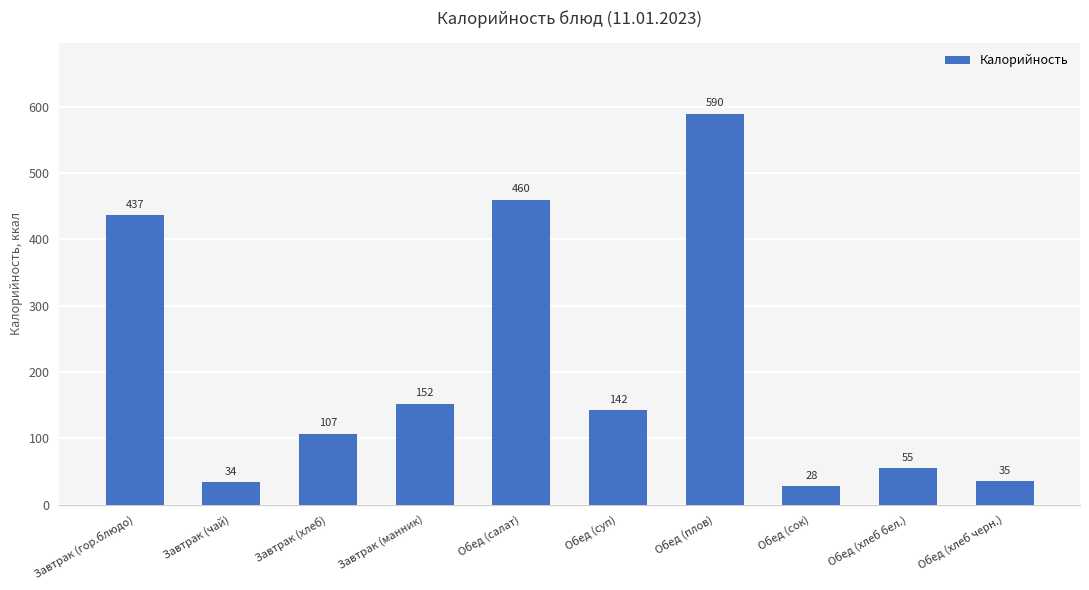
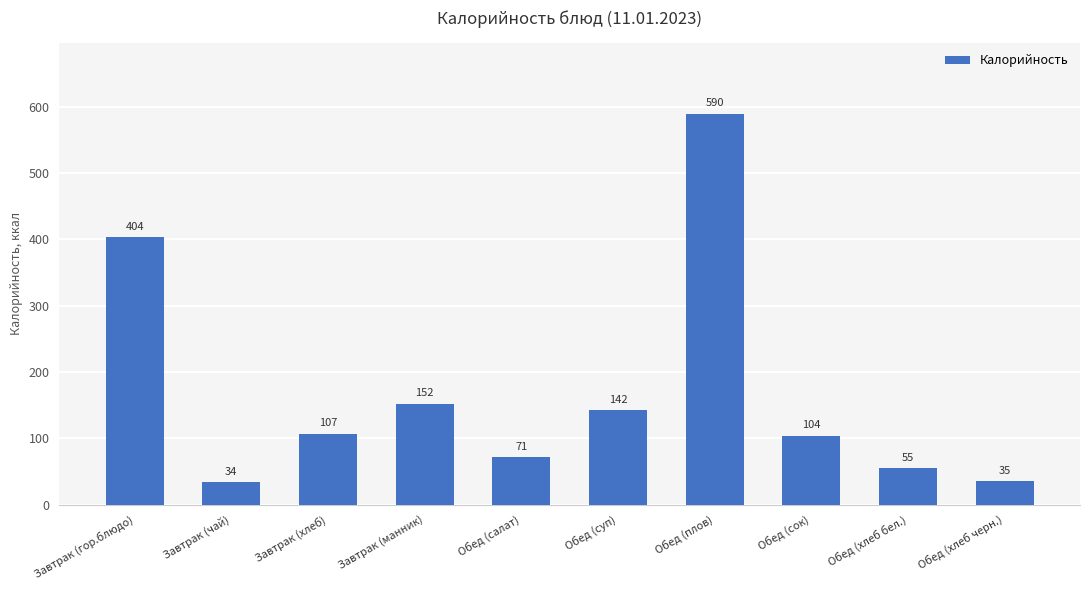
Завтрак (гор.блюдо): 437 -> 404
Обед (салат): 460 -> 71
Обед (сок): 28 -> 104
